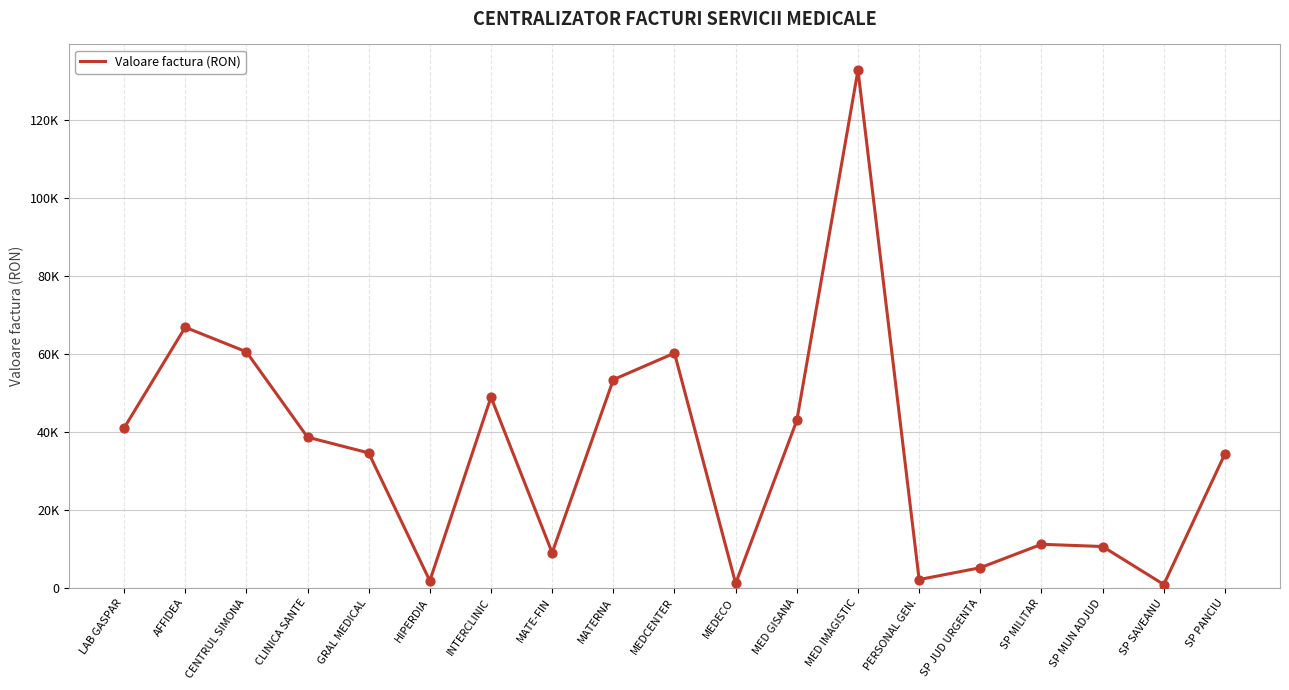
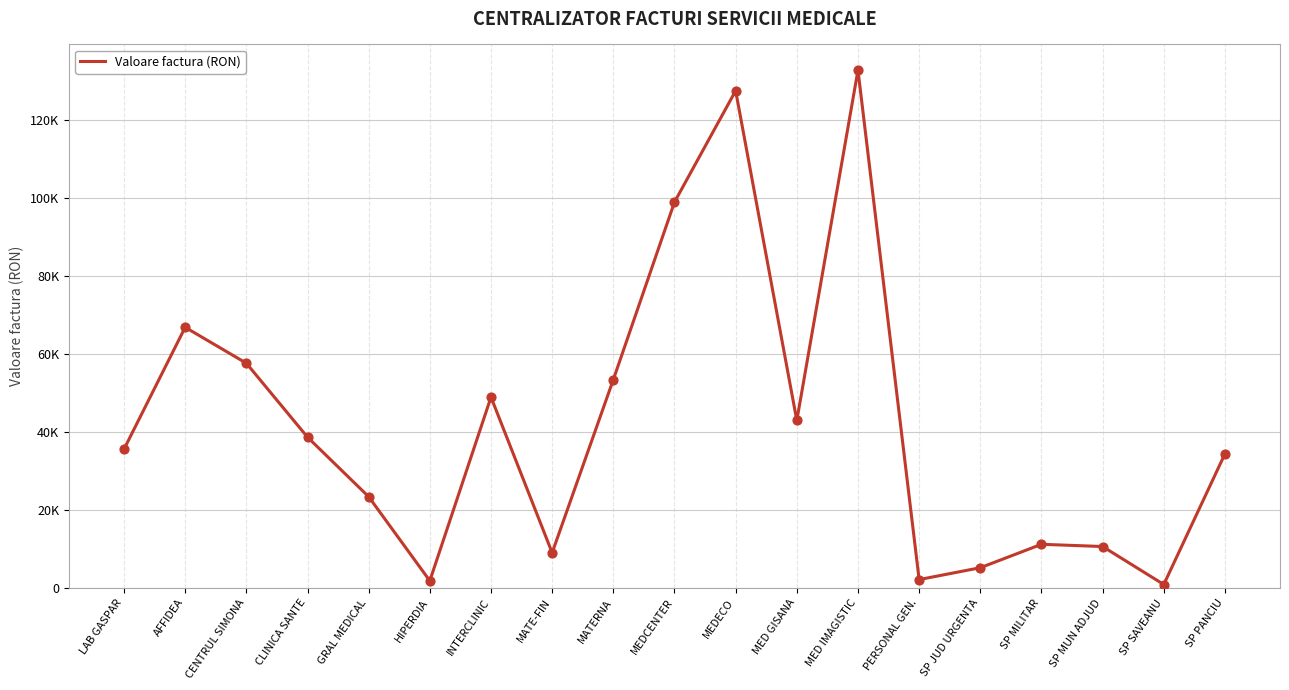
LAB GASPAR: 41000 -> 36000
CENTRUL SIMONA: 61000 -> 58000
GRAL MEDICAL: 35000 -> 23000
MEDCENTER: 60000 -> 99000
MEDECO: 1000 -> 128000
